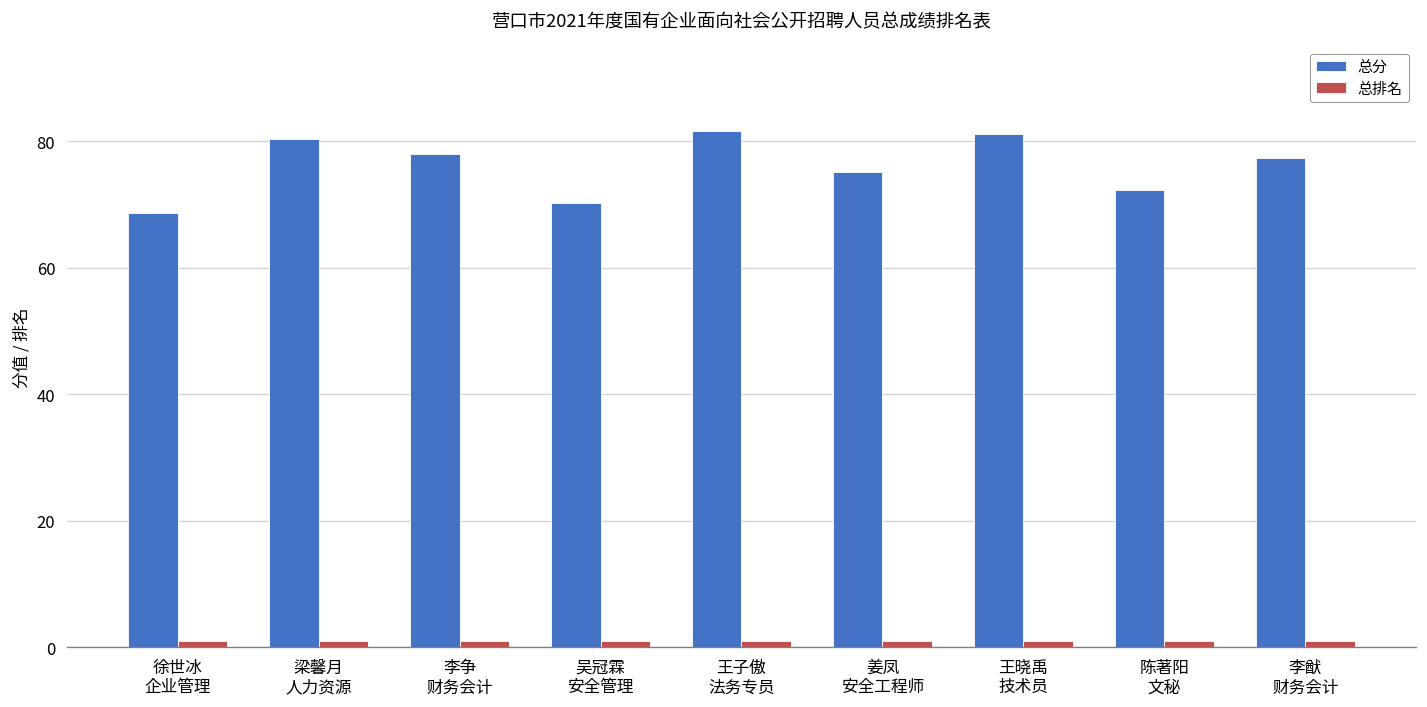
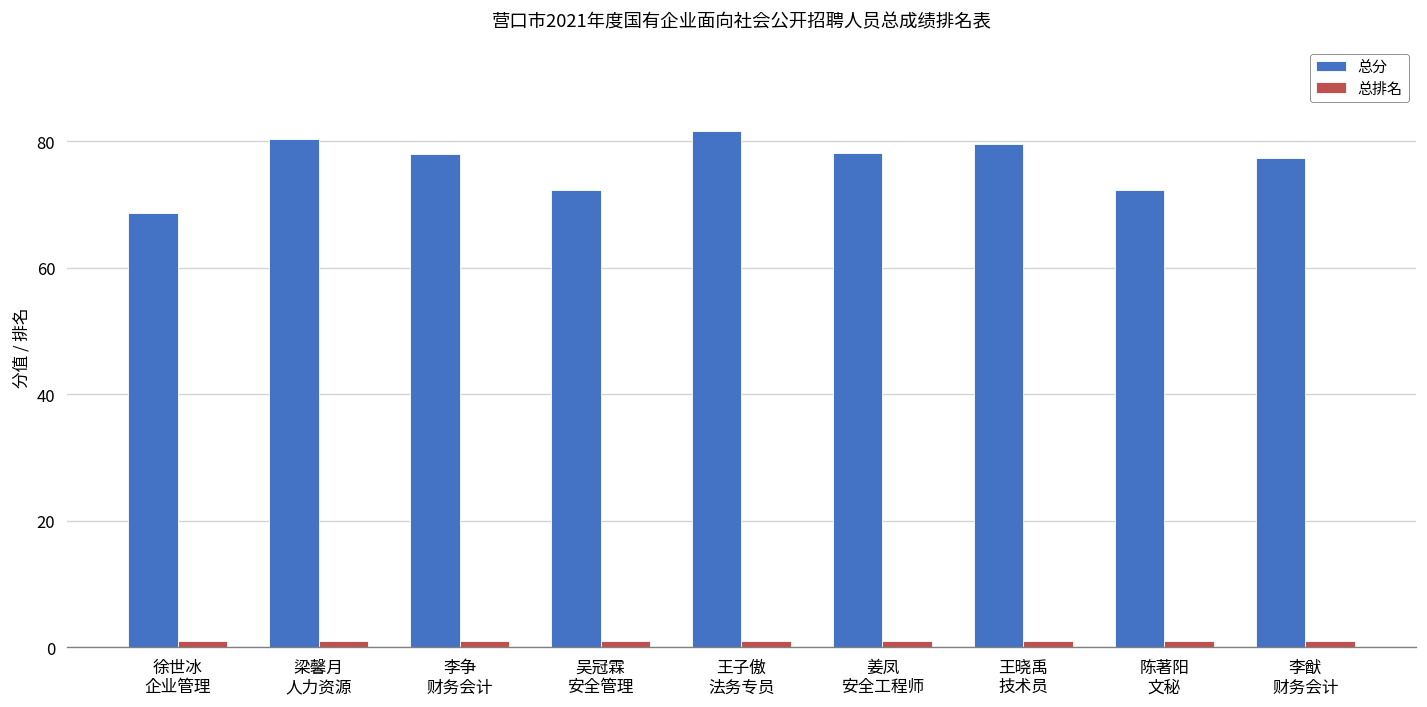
总分, 吴冠霖 安全管理: 70 -> 72
总分, 姜凤 安全工程师: 75 -> 78
总分, 王晓禹 技术员: 81 -> 80
